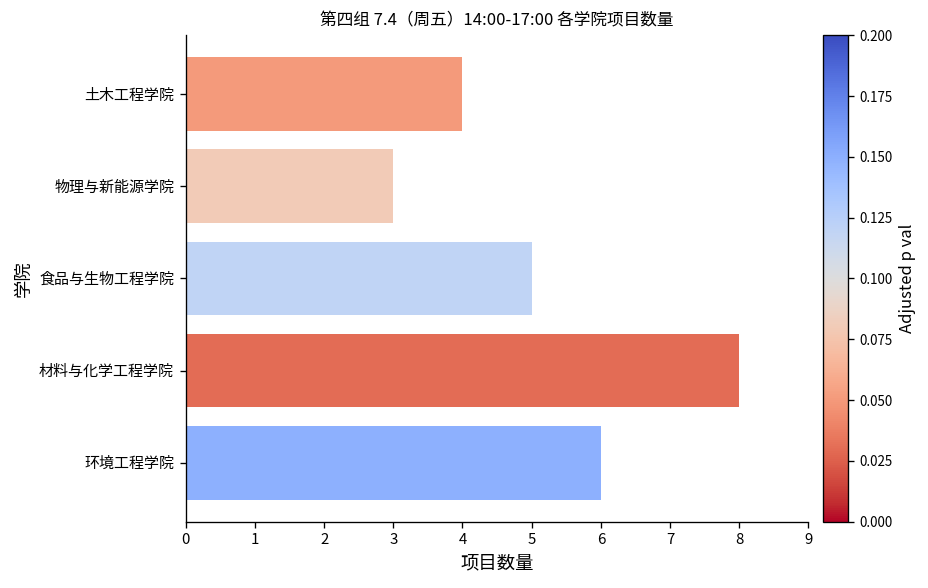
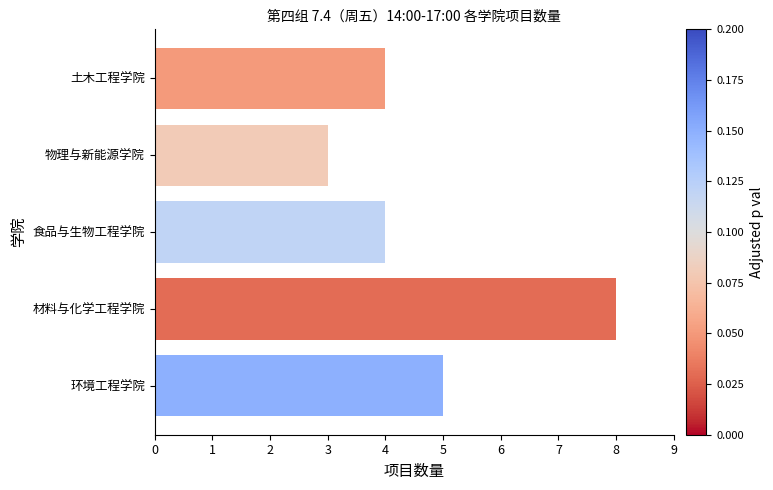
食品与生物工程学院: 5 -> 4
环境工程学院: 6 -> 5
